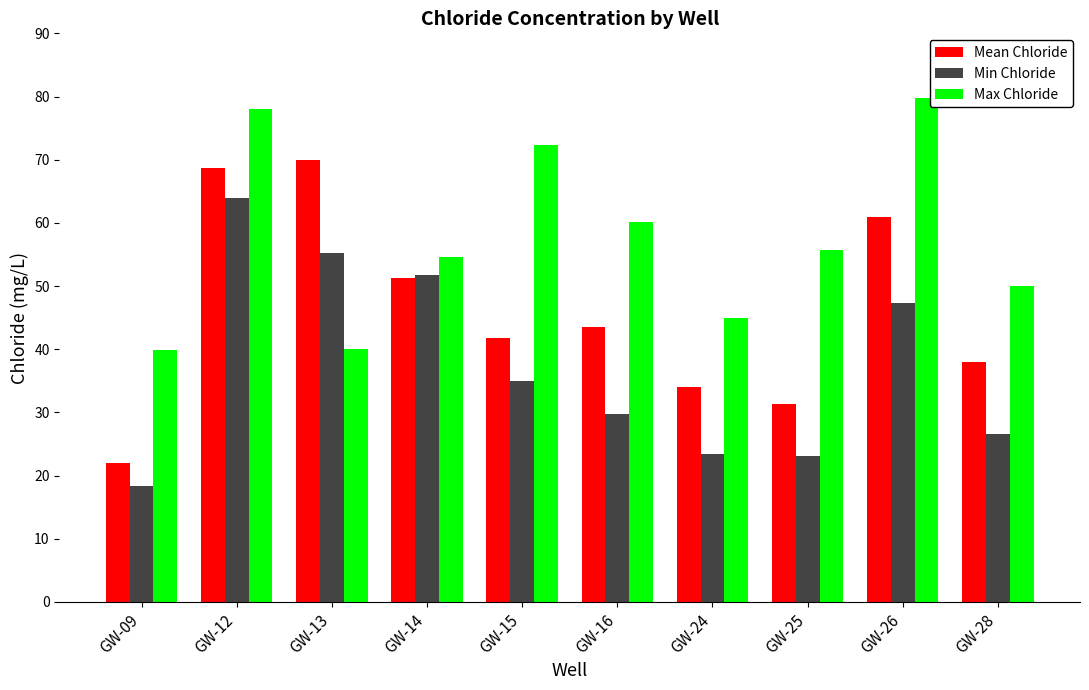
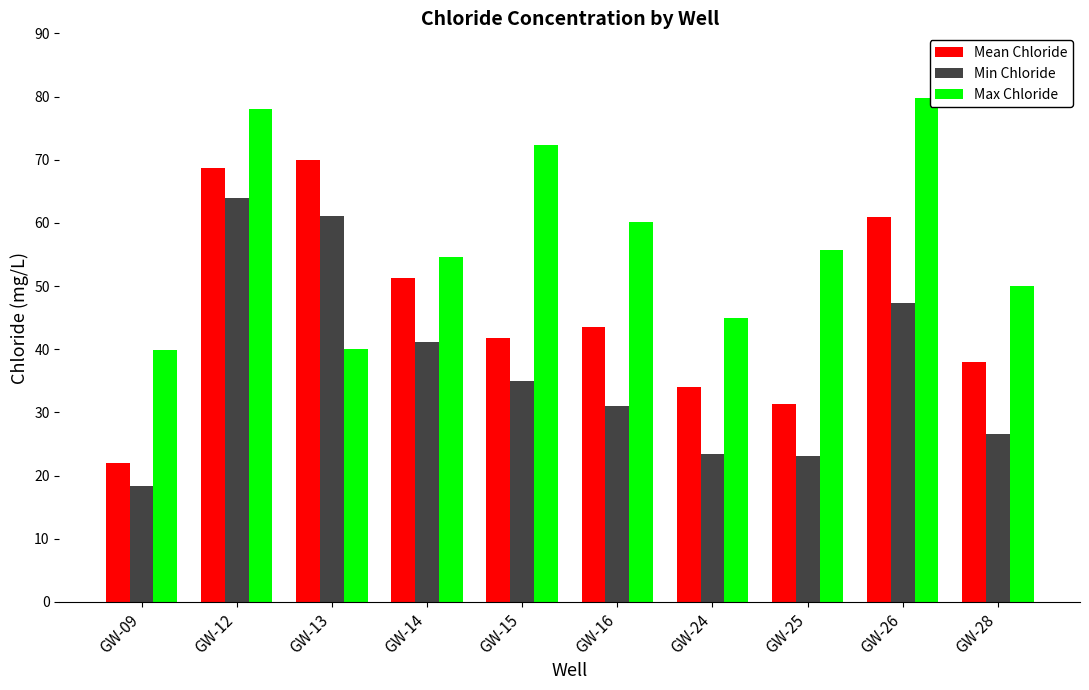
Min Chloride, GW-13: 55 -> 61
Min Chloride, GW-14: 52 -> 41
Min Chloride, GW-16: 30 -> 31
